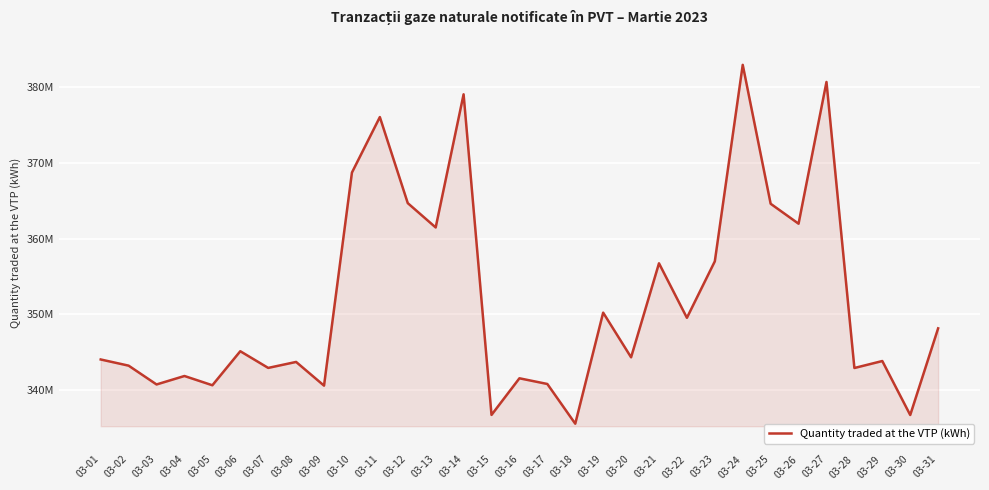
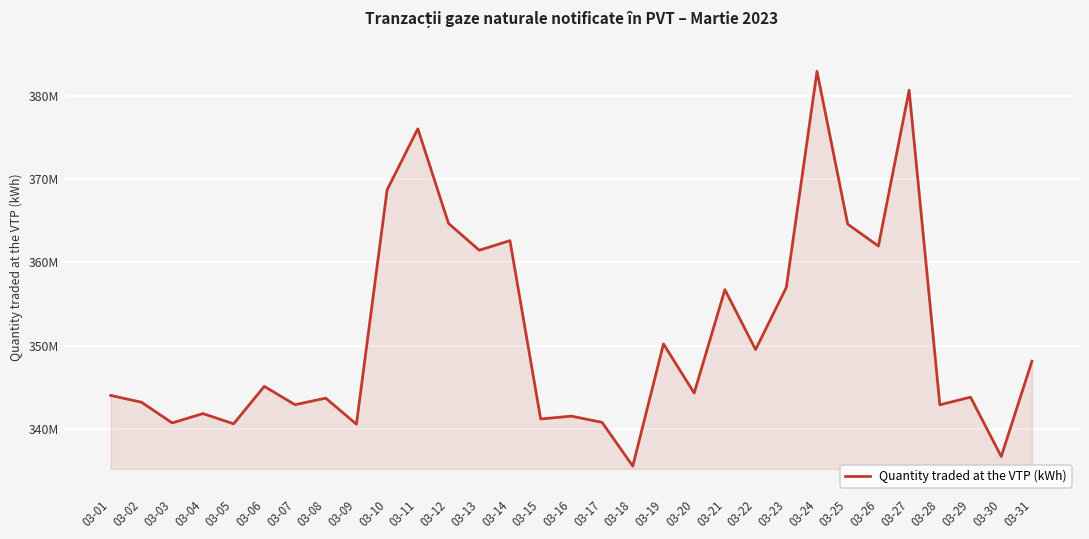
03-14: 379000000 -> 363000000
03-15: 337000000 -> 341000000
